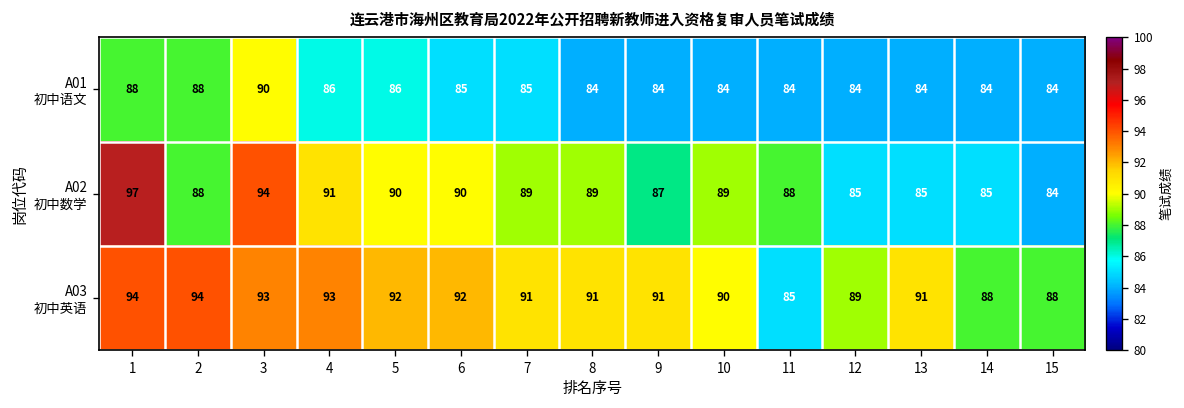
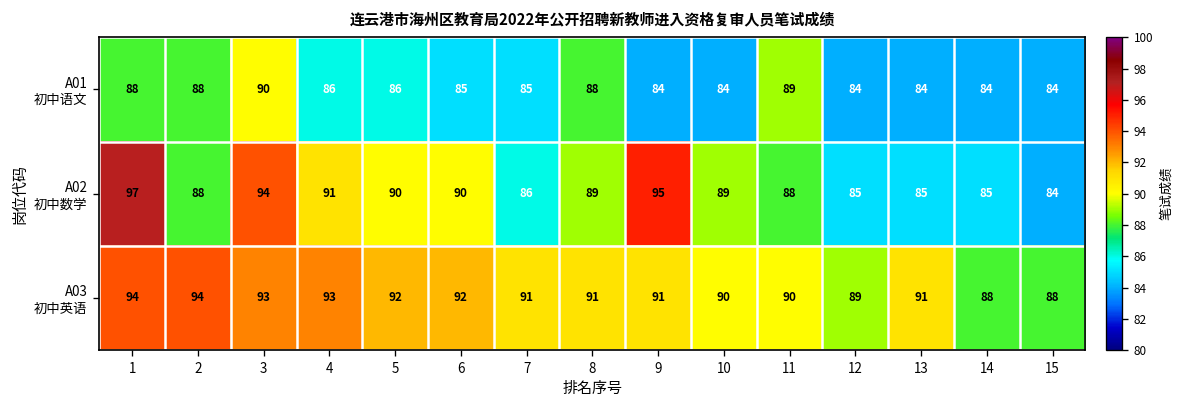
A01 初中语文, 8: 84 -> 88
A01 初中语文, 11: 84 -> 89
A02 初中数学, 7: 89 -> 86
A02 初中数学, 9: 87 -> 95
A03 初中英语, 11: 85 -> 90
